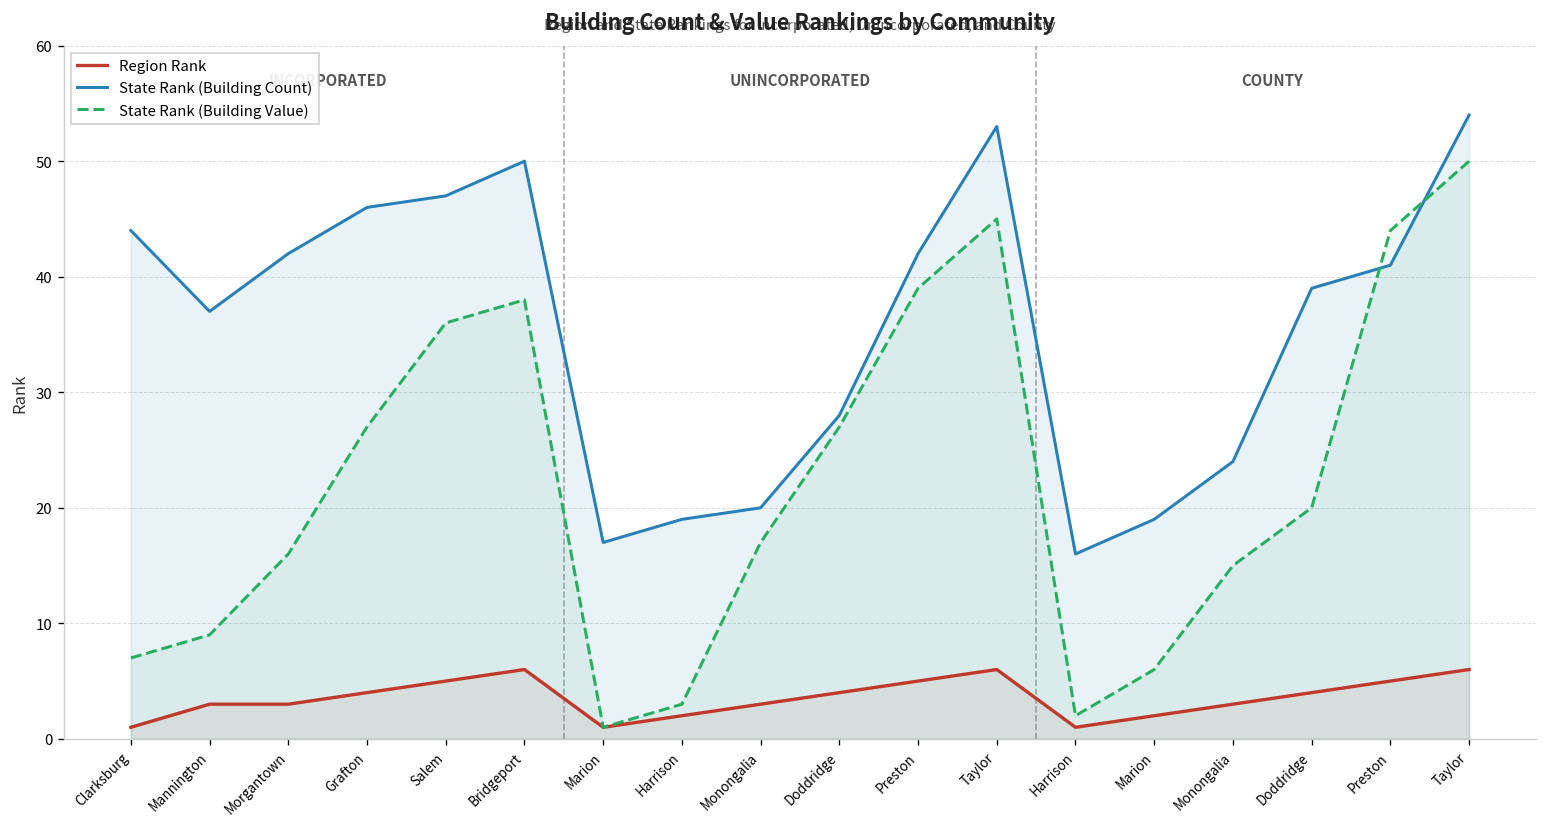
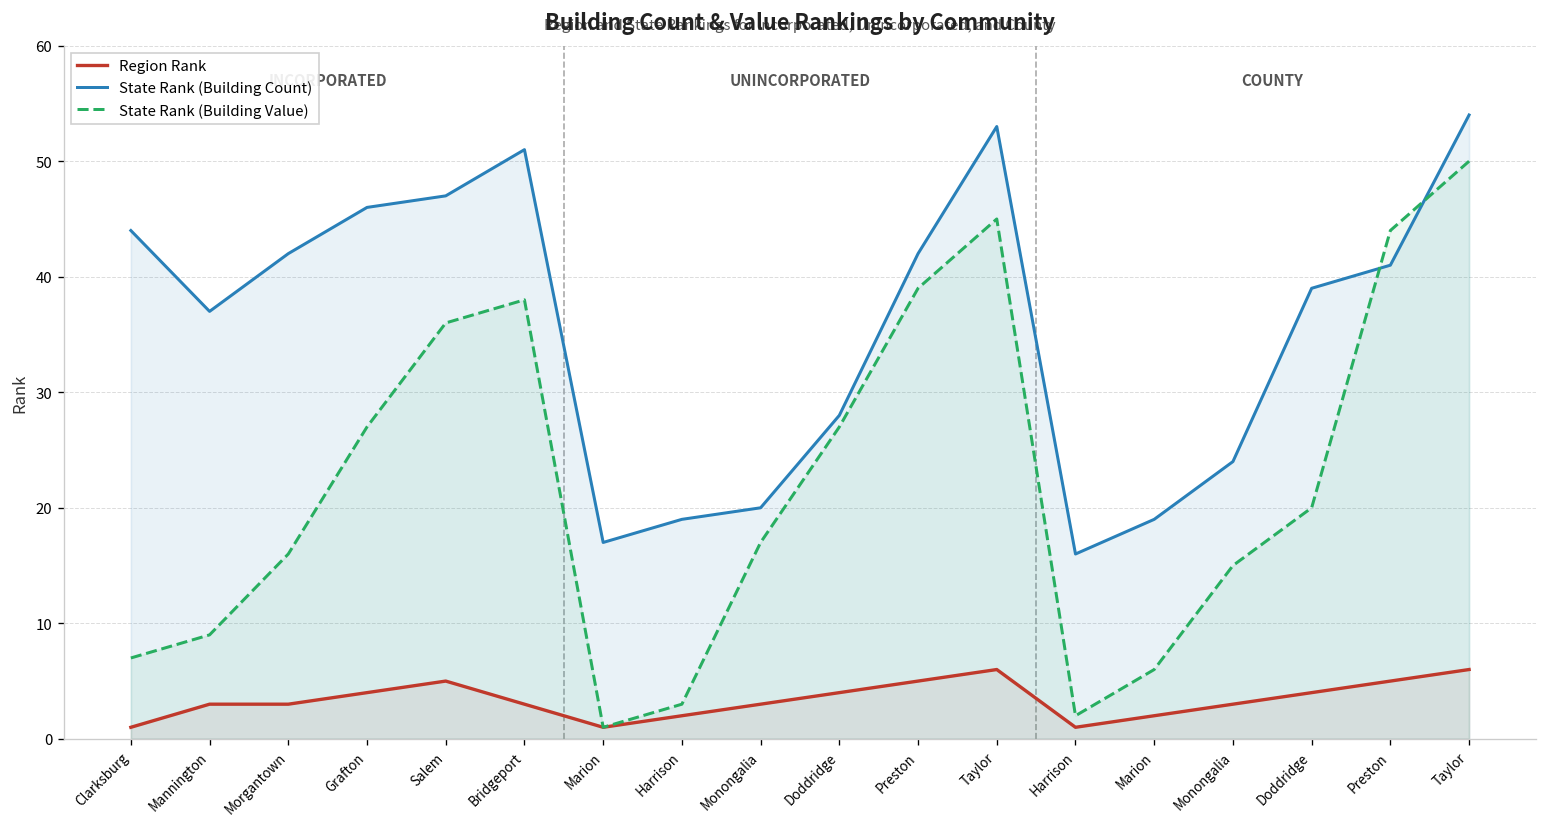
Region Rank, Bridgeport: 6 -> 3
State Rank (Building Count), Bridgeport: 50 -> 51
